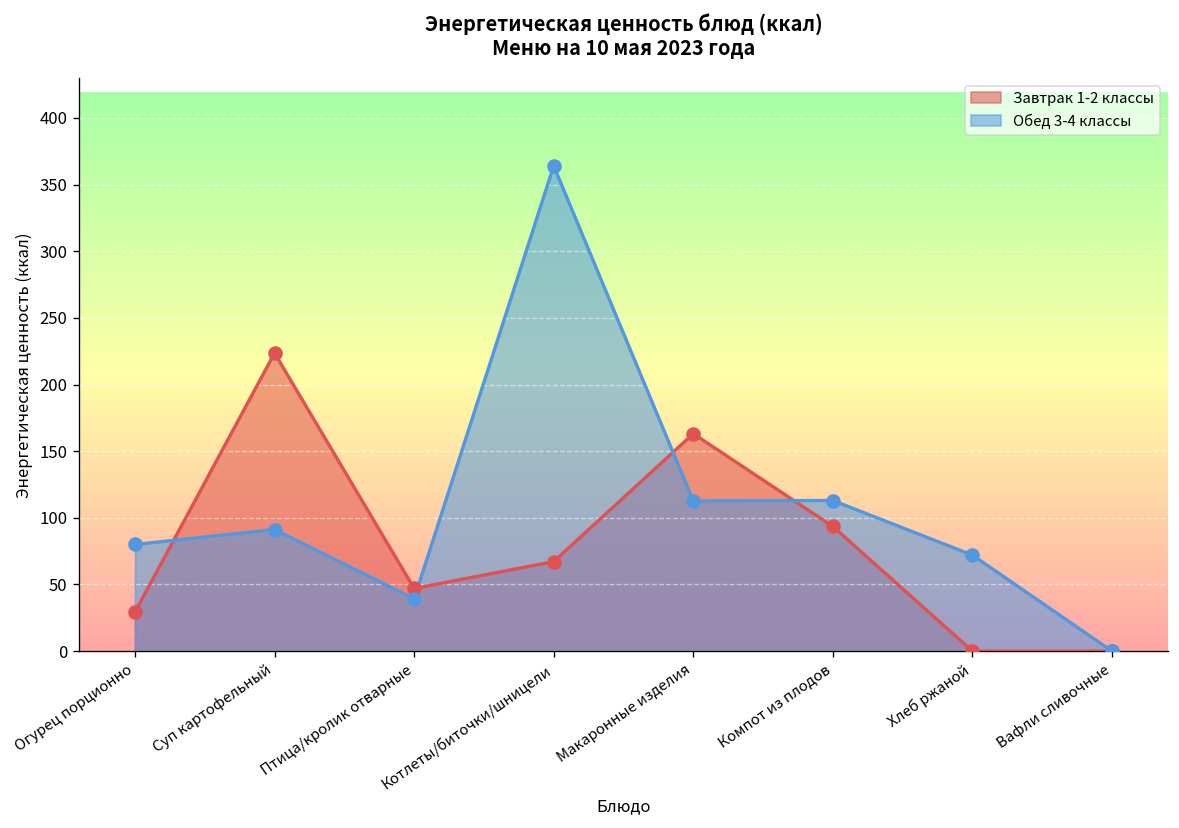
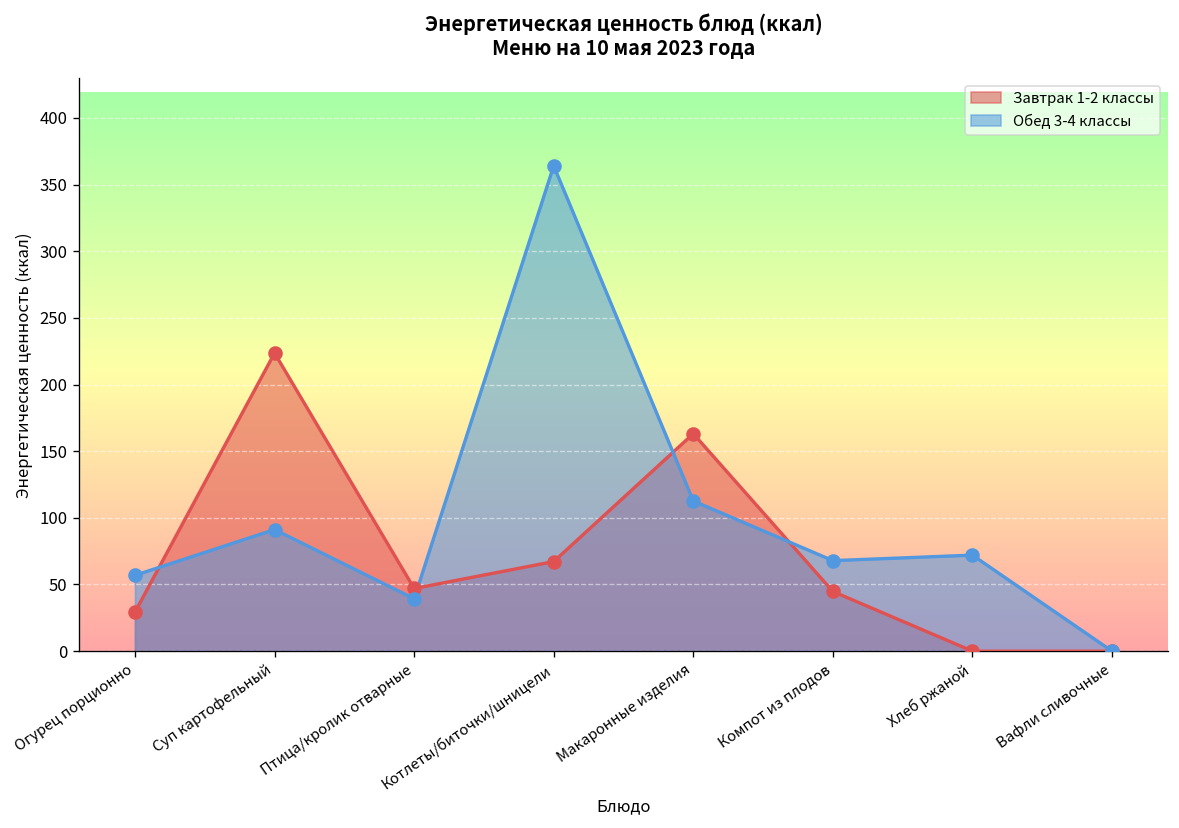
Обед 3-4 классы, Огурец порционно: 80 -> 57
Завтрак 1-2 классы, Компот из плодов: 94 -> 45
Обед 3-4 классы, Компот из плодов: 113 -> 68
